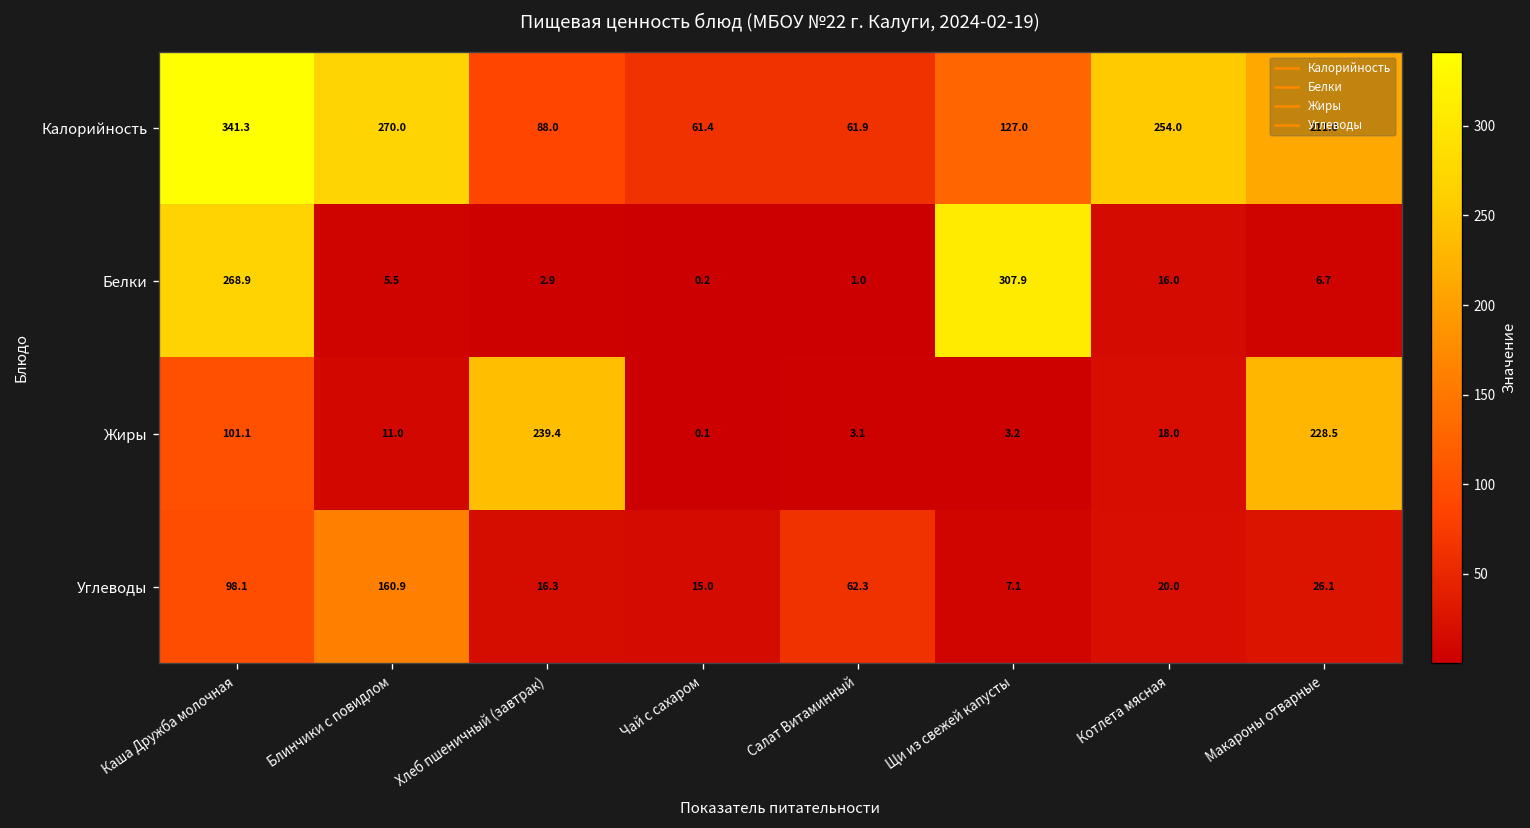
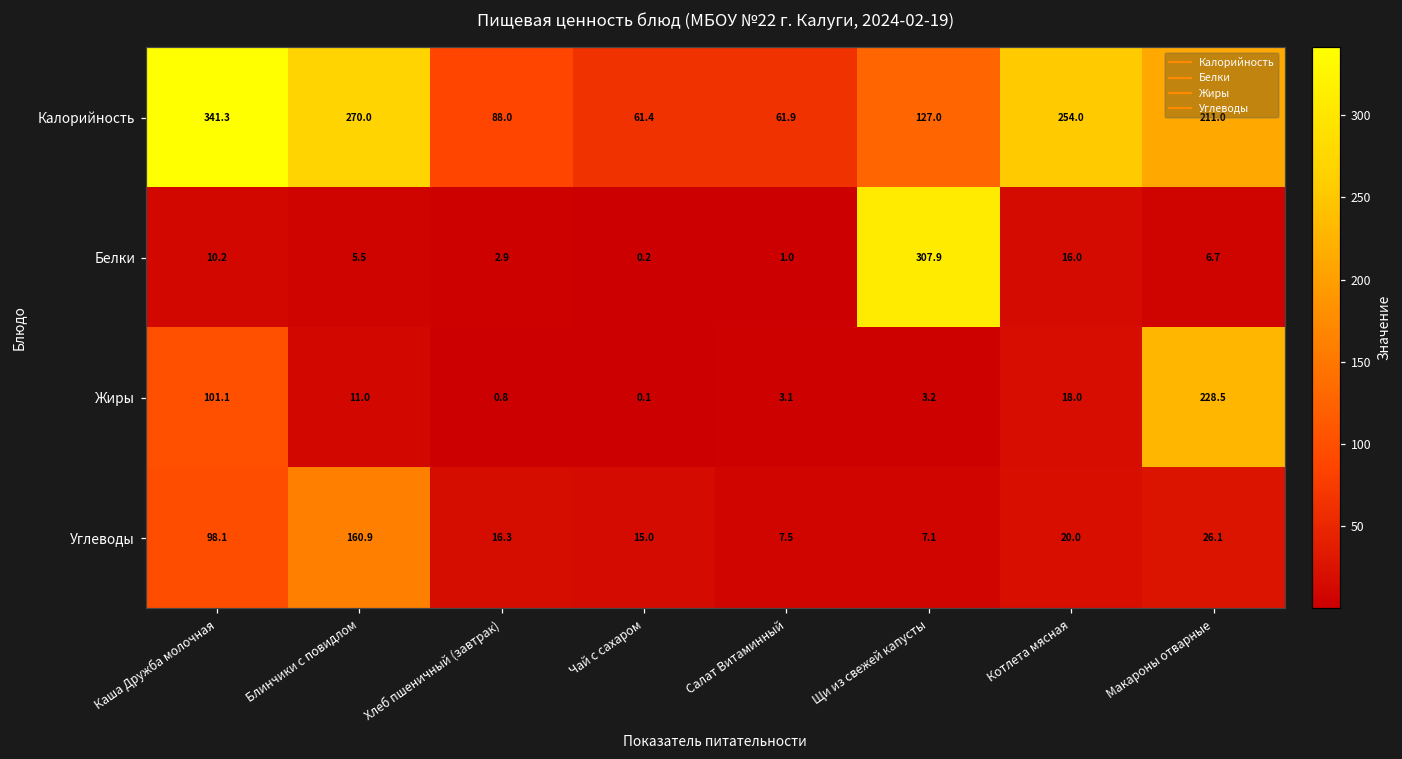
Белки, Каша Дружба молочная: 268.9 -> 10.2
Жиры, Хлеб пшеничный (завтрак): 239.4 -> 0.8
Углеводы, Салат Витаминный: 62.3 -> 7.5
